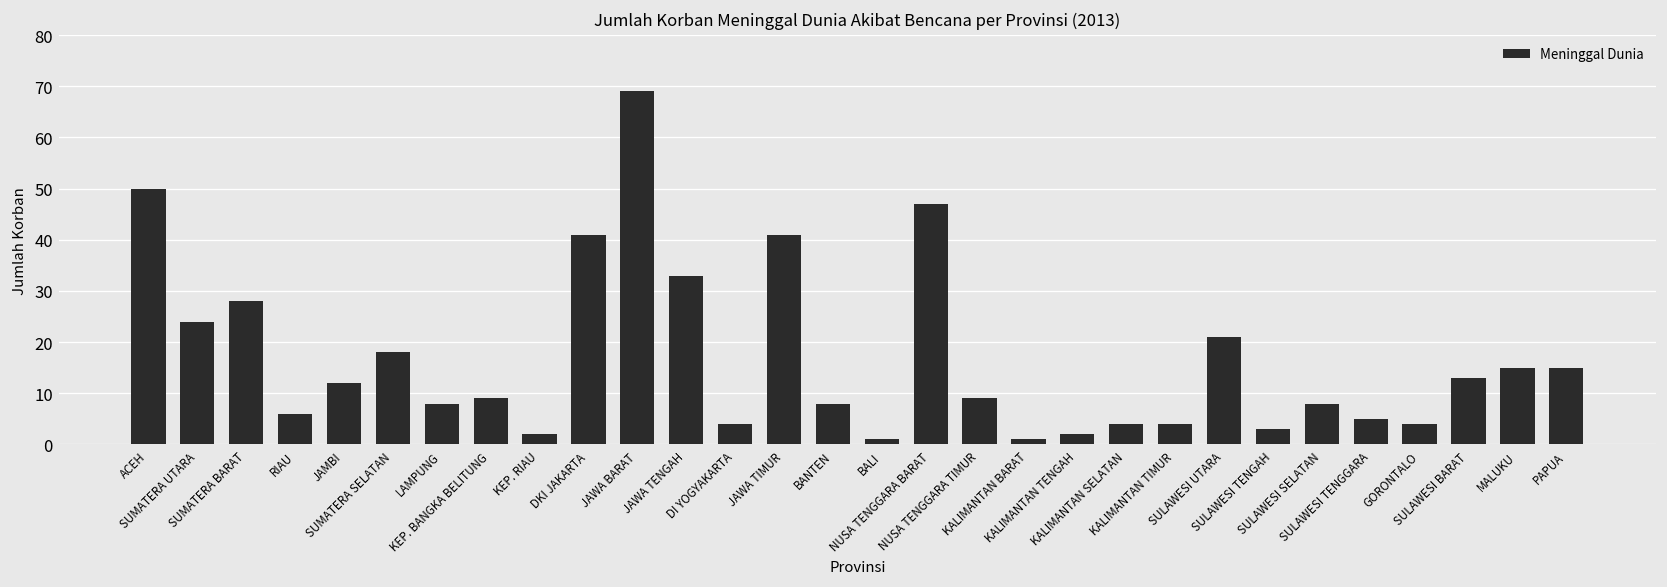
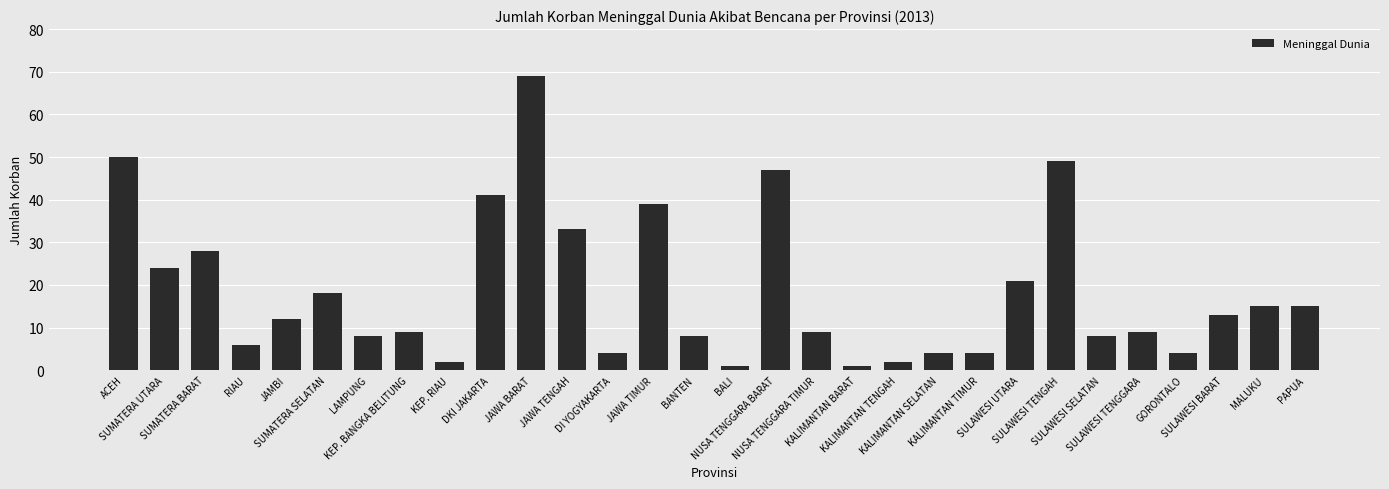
JAWA TIMUR: 41 -> 39
SULAWESI TENGAH: 3 -> 49
SULAWESI TENGGARA: 5 -> 9
